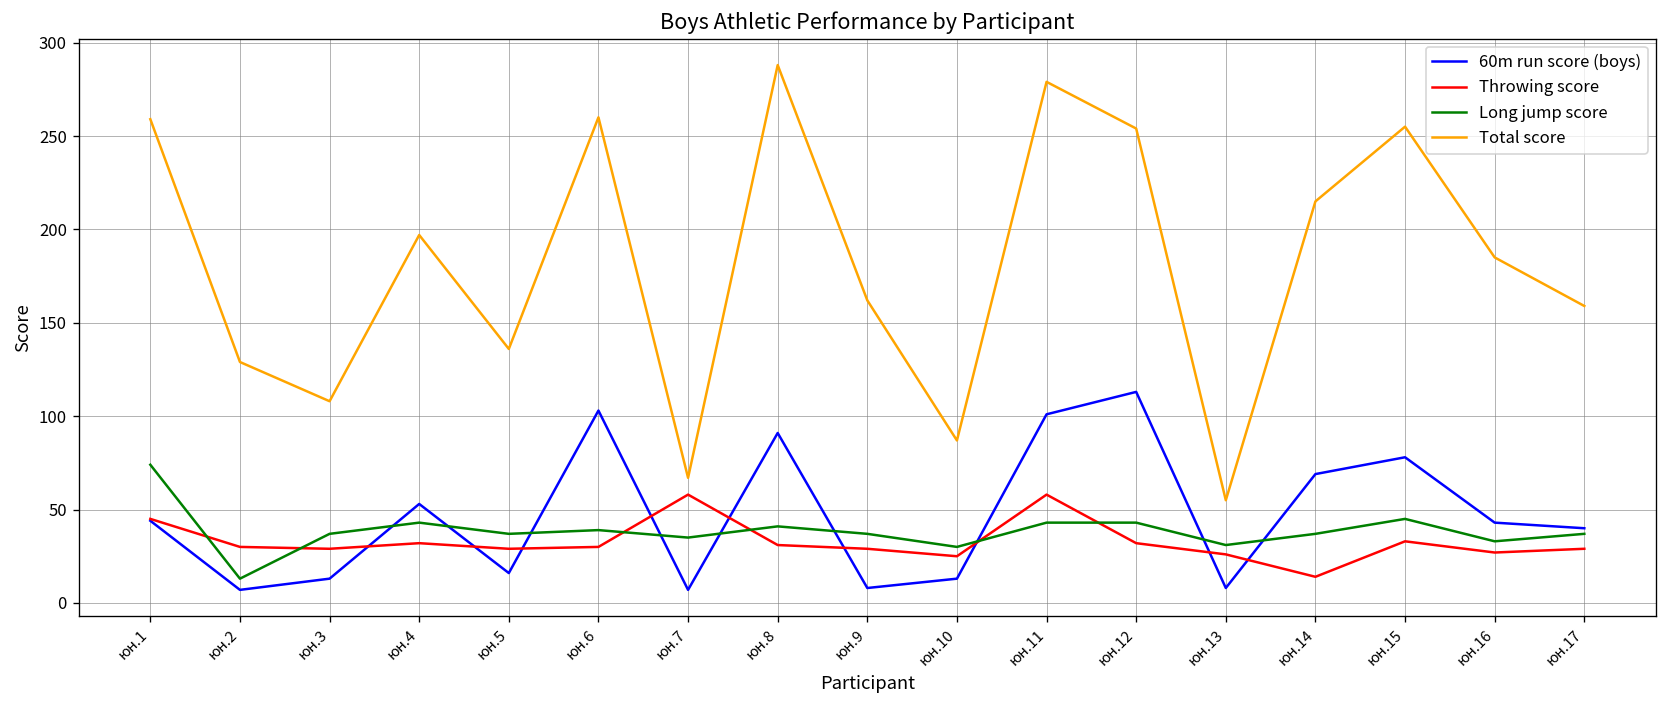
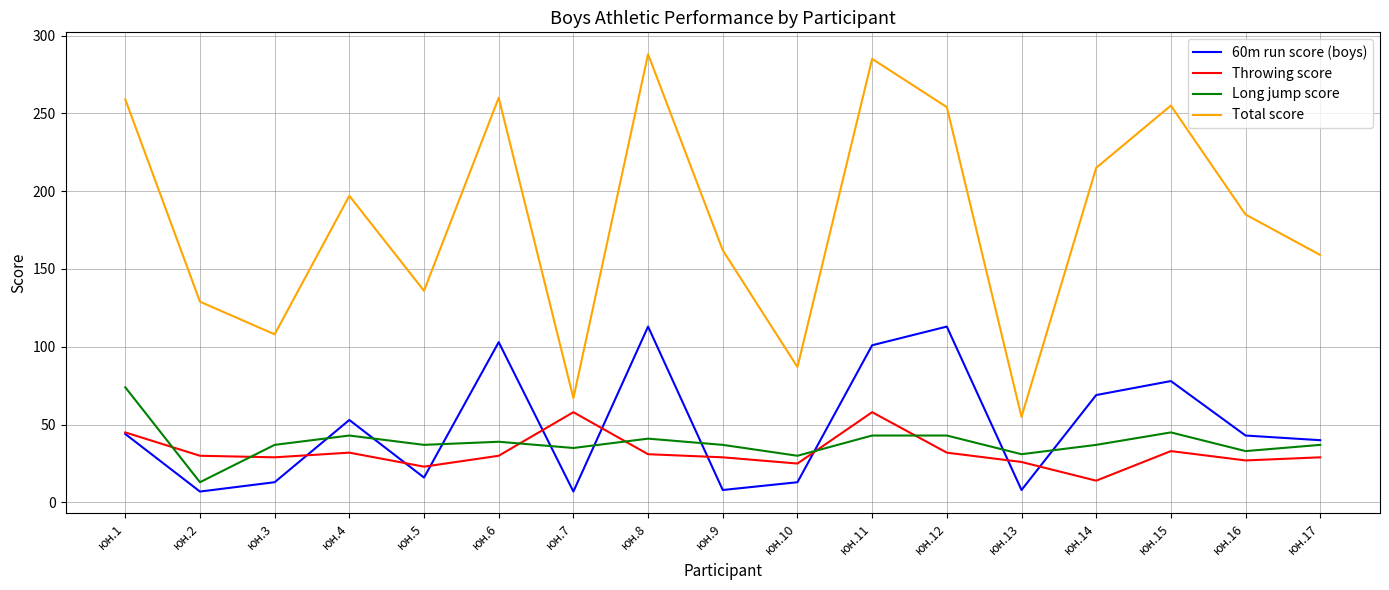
Throwing score, юн.5: 29 -> 23
60m run score (boys), юн.8: 91 -> 113
Total score, юн.11: 279 -> 285
